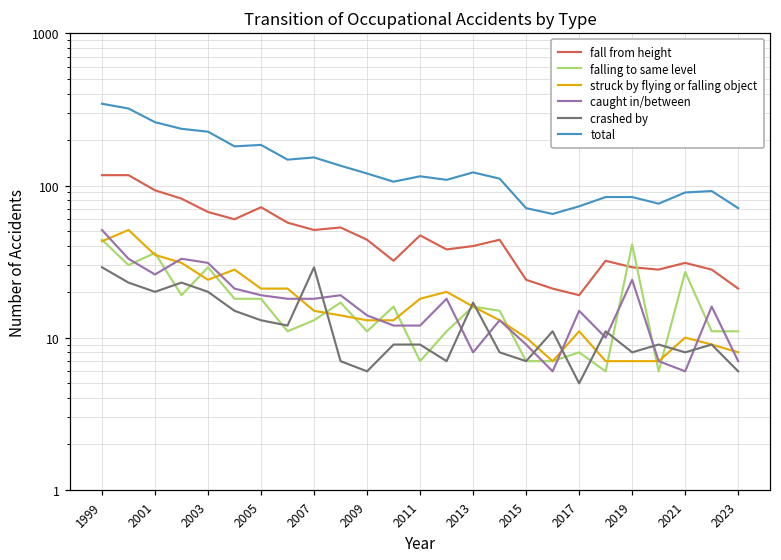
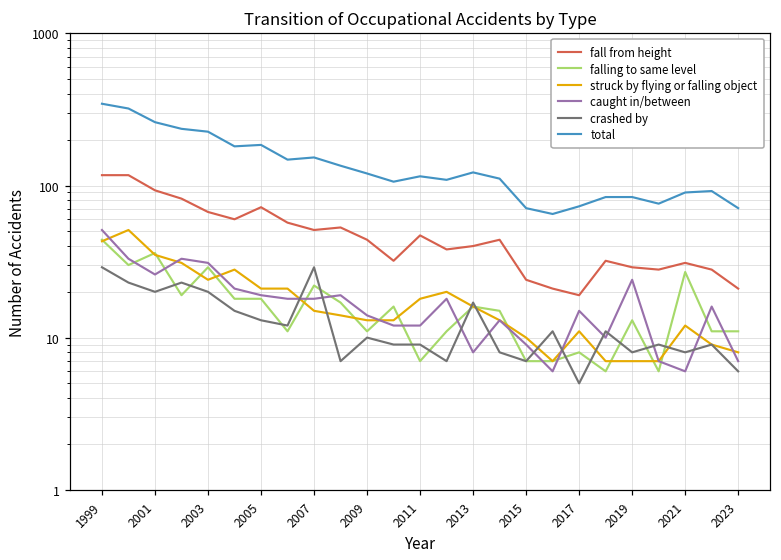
falling to same level, 2007: 13 -> 22
crashed by, 2009: 6 -> 10
falling to same level, 2019: 41 -> 13
struck by flying or falling object, 2021: 10 -> 12
